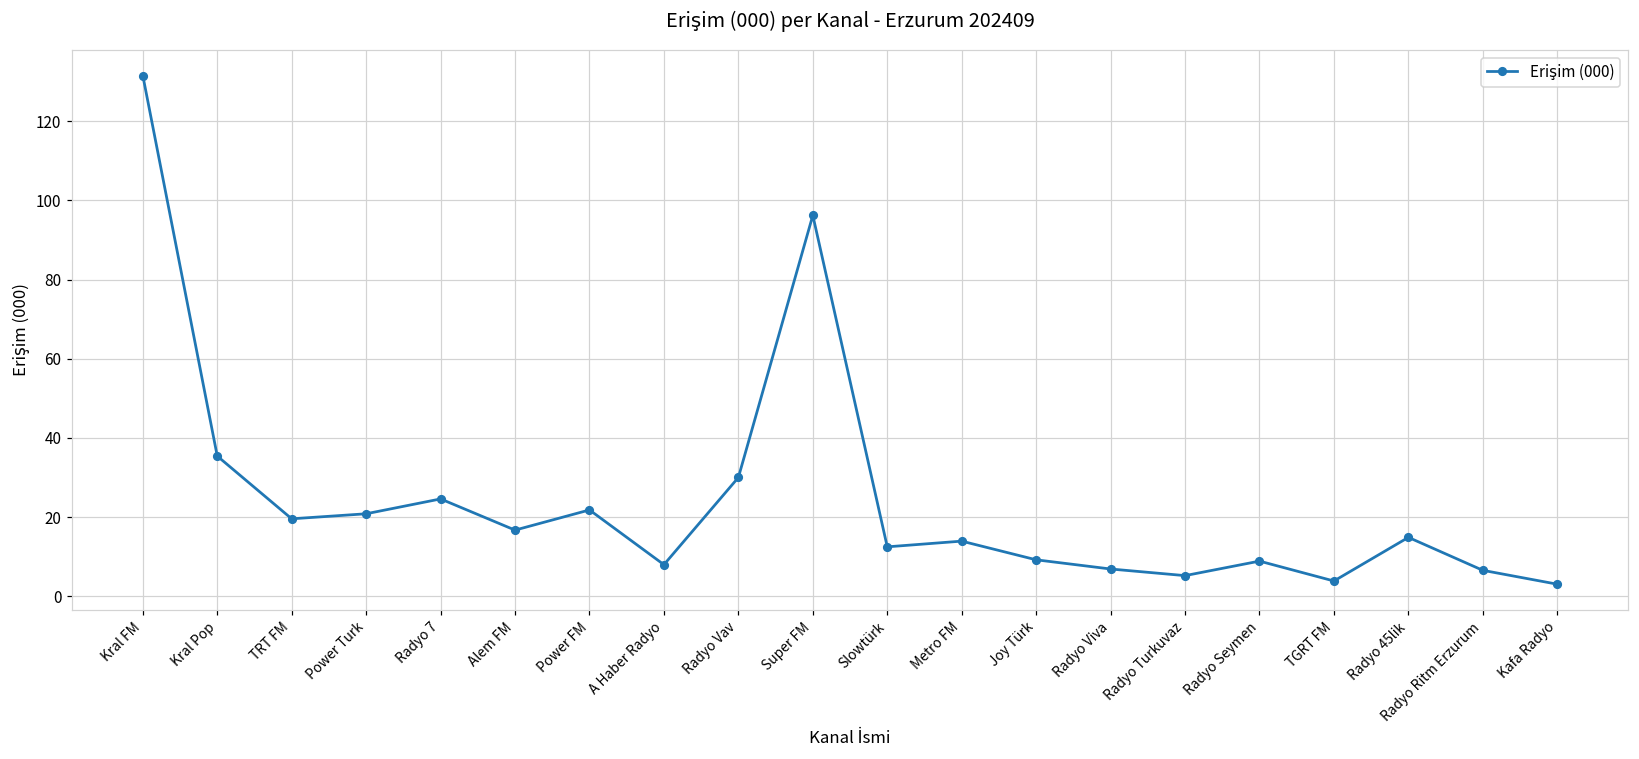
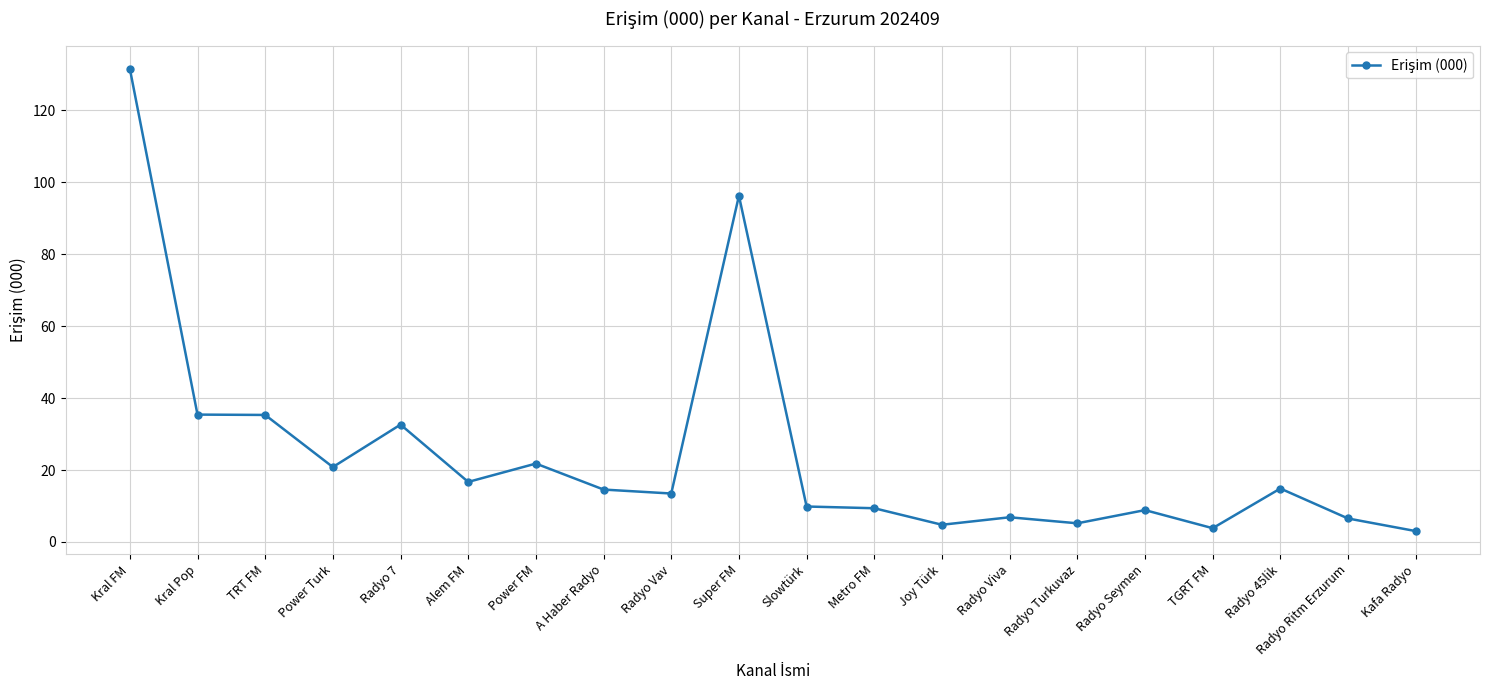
TRT FM: 20 -> 35
Radyo 7: 25 -> 33
A Haber Radyo: 8 -> 15
Radyo Vav: 30 -> 13
Slowtürk: 12 -> 10
Metro FM: 14 -> 9
Joy Türk: 9 -> 5
